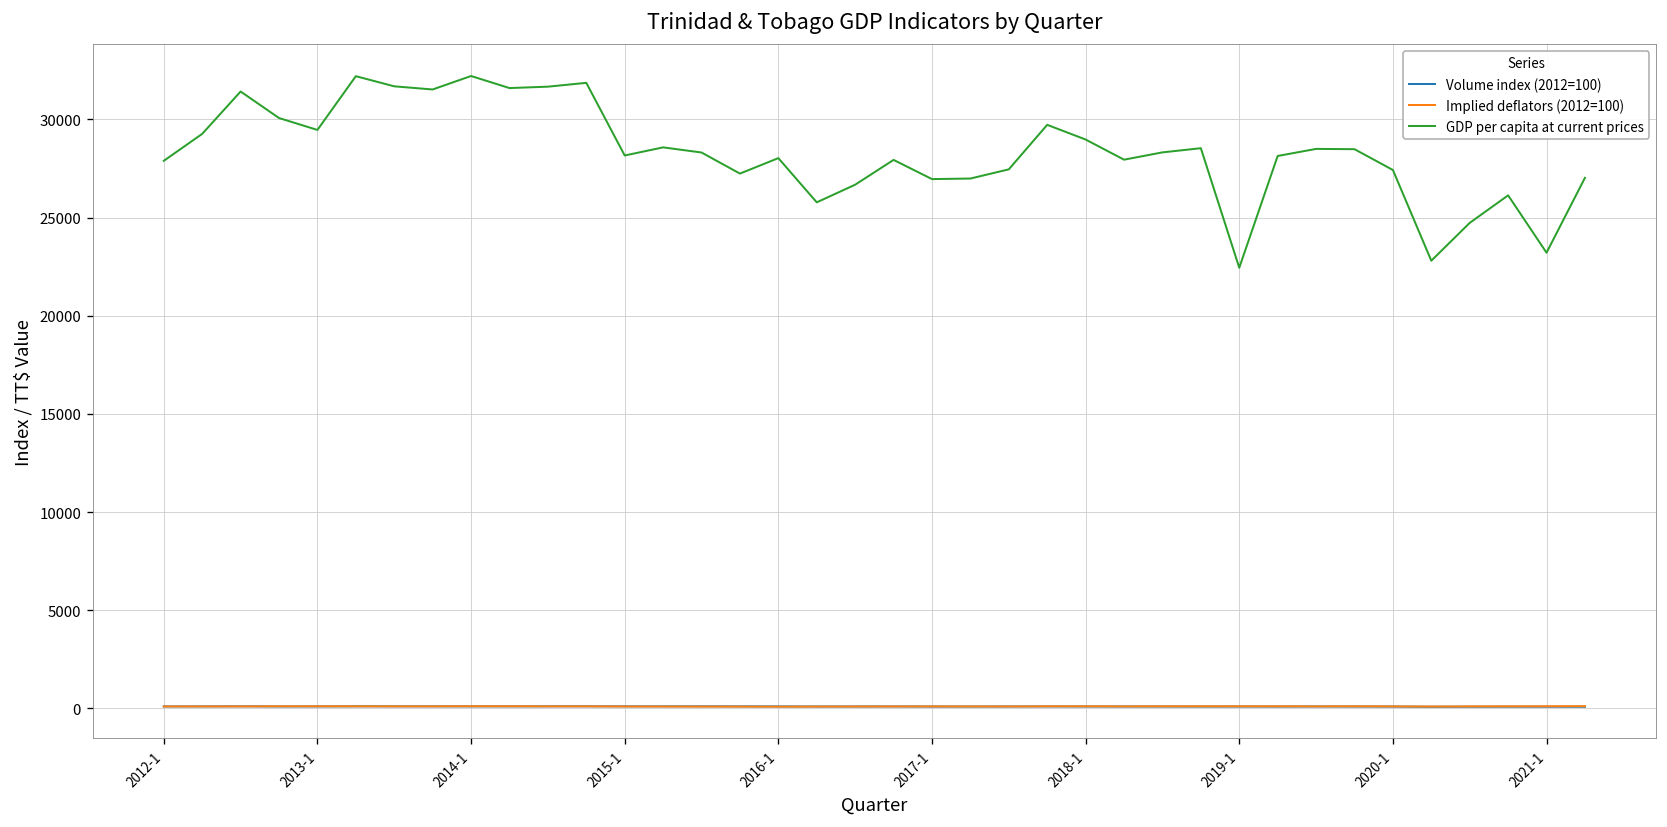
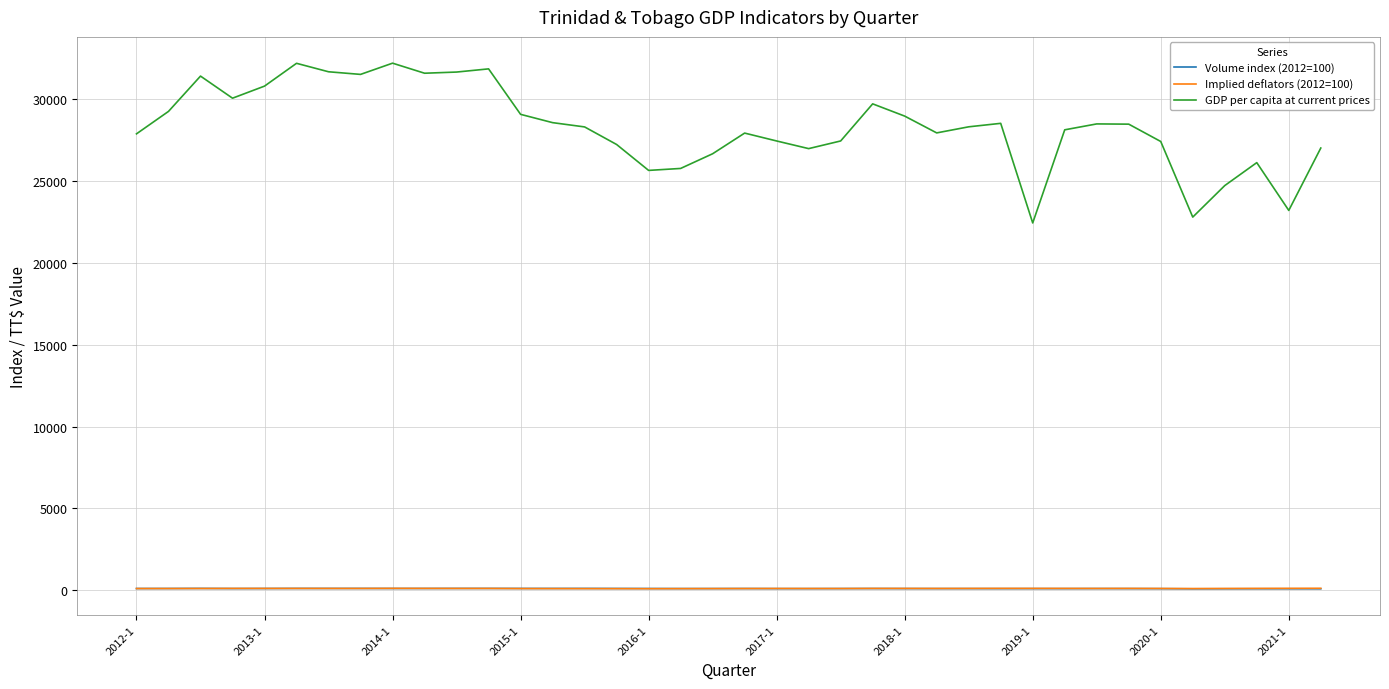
GDP per capita at current prices, 2013-1: 29500 -> 30800
GDP per capita at current prices, 2015-1: 28200 -> 29100
GDP per capita at current prices, 2016-1: 28000 -> 25700
GDP per capita at current prices, 2017-1: 27000 -> 27500
